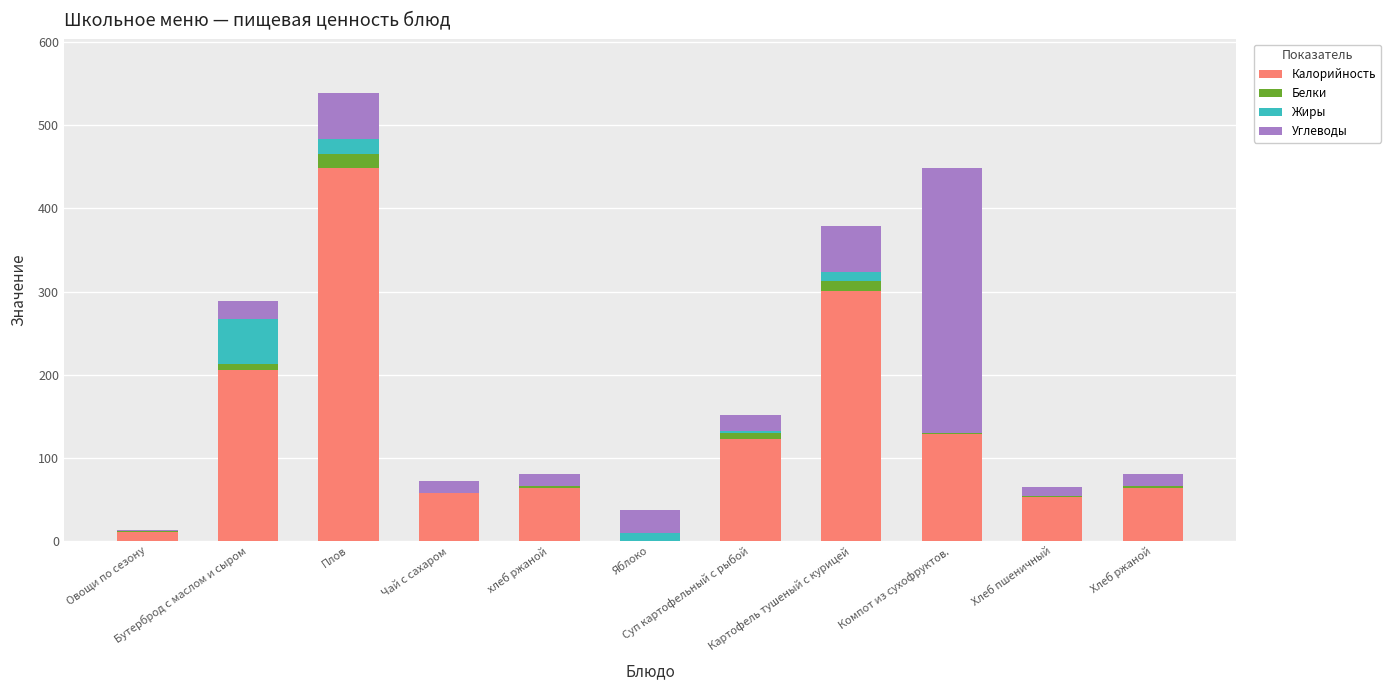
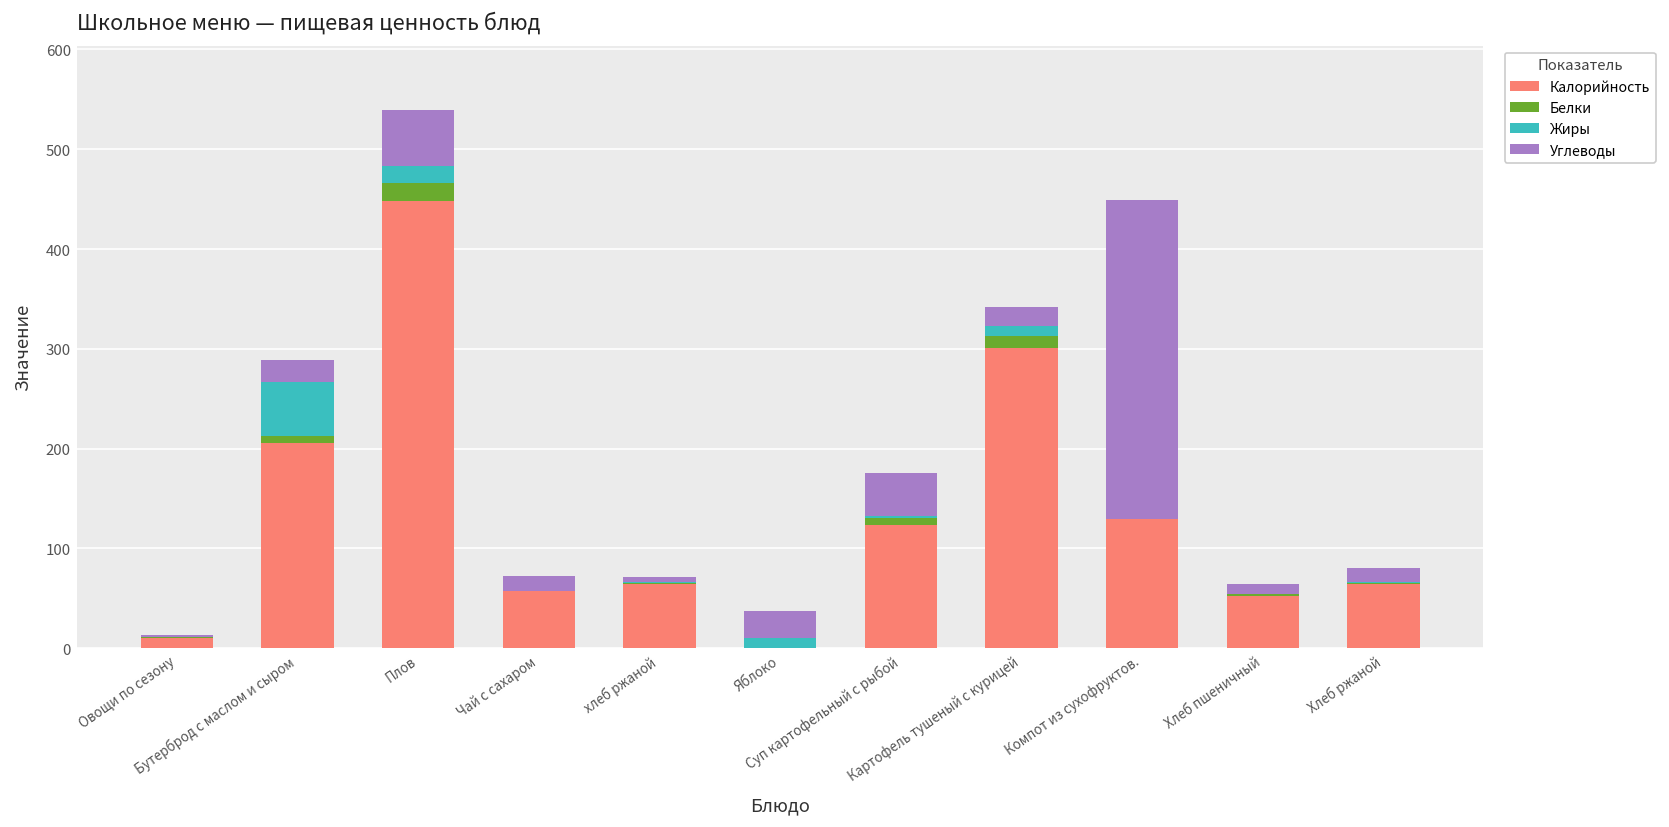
Углеводы, хлеб ржаной: 15 -> 5
Углеводы, Суп картофельный с рыбой: 20 -> 40
Углеводы, Картофель тушеный с курицей: 60 -> 20
